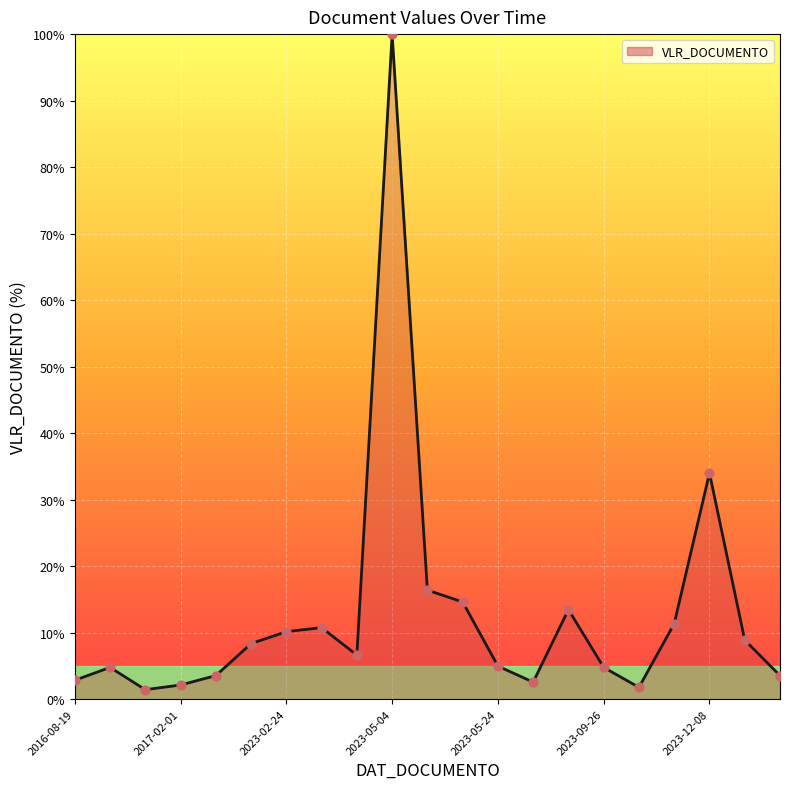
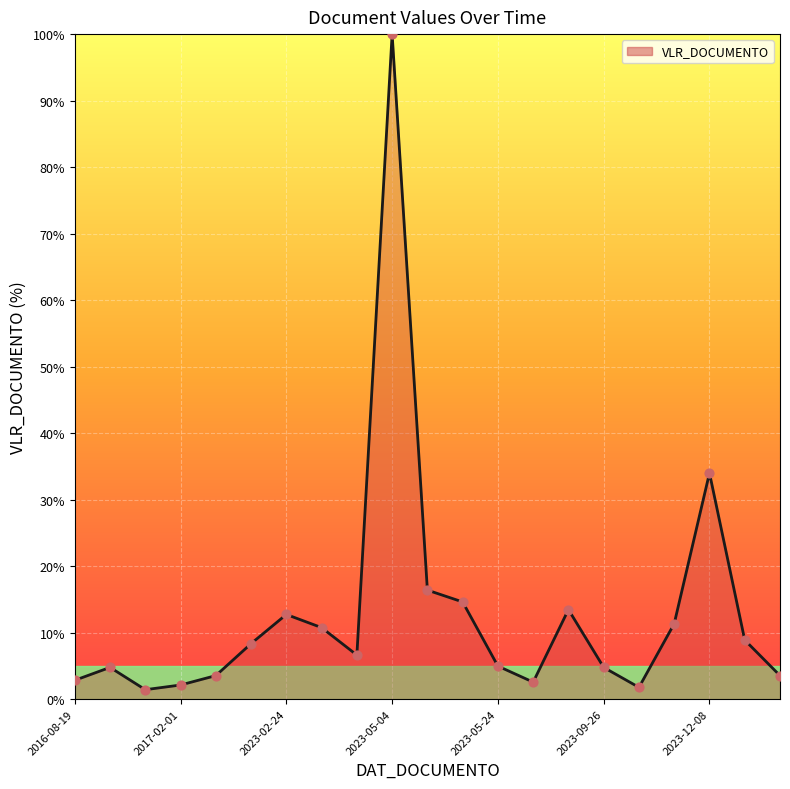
2023-02-24: 10% -> 13%
